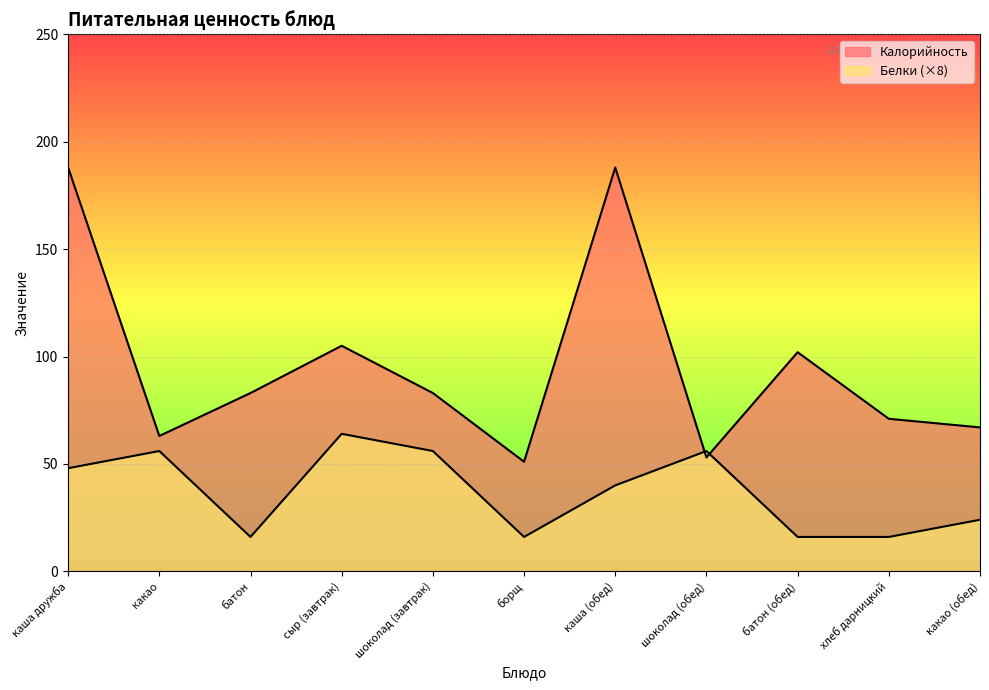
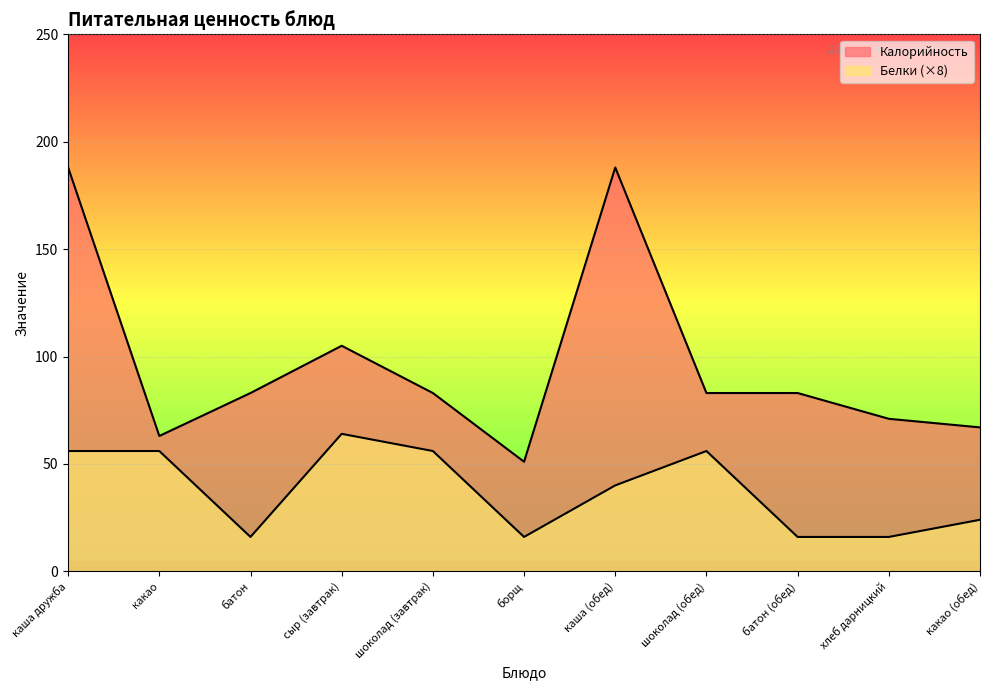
Белки (×8), каша дружба: 48 -> 56
Калорийность, шоколад (обед): 53 -> 83
Калорийность, батон (обед): 102 -> 83
